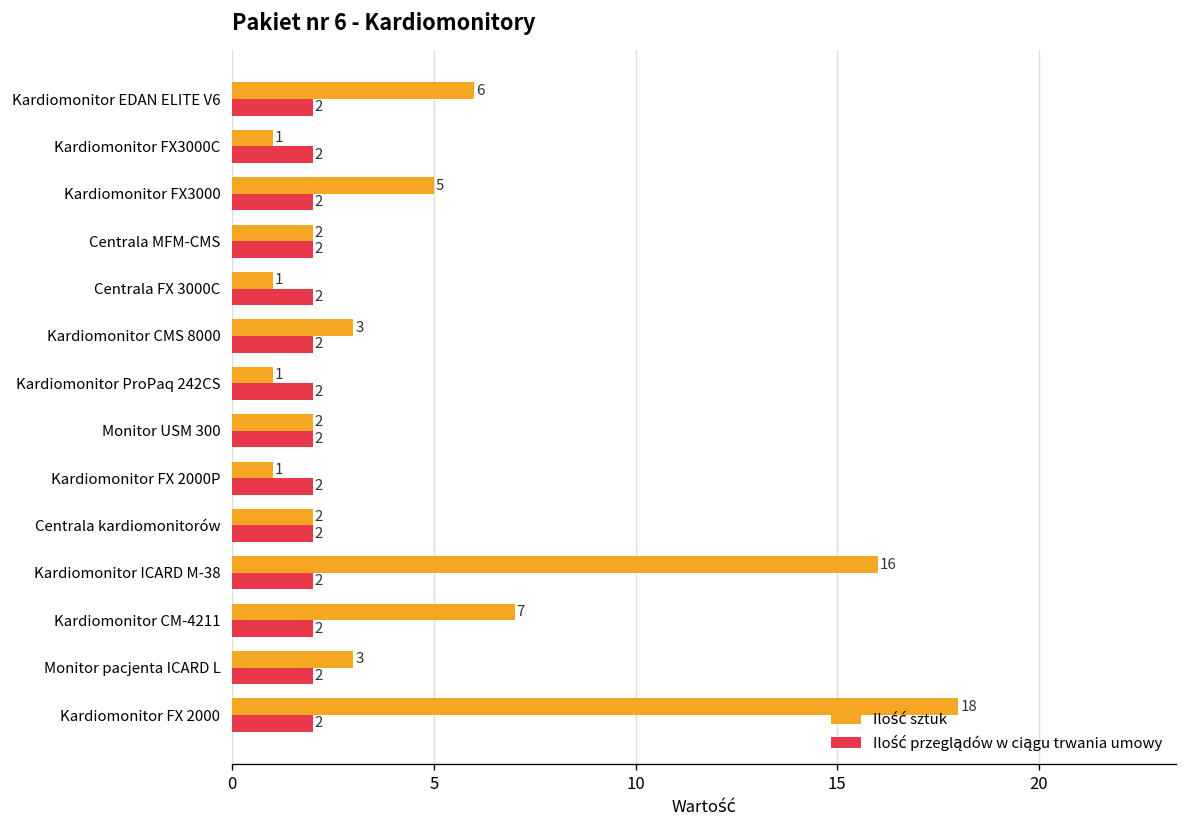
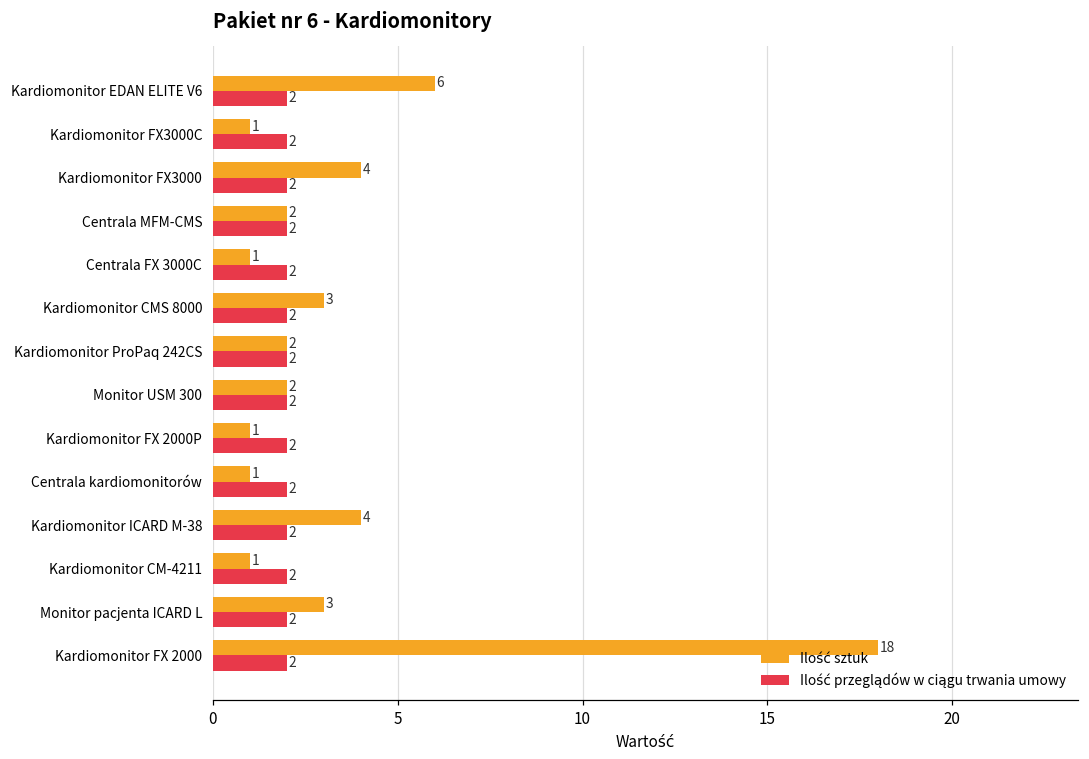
Ilość sztuk, Kardiomonitor FX3000: 5 -> 4
Ilość sztuk, Kardiomonitor ProPaq 242CS: 1 -> 2
Ilość sztuk, Centrala kardiomonitorów: 2 -> 1
Ilość sztuk, Kardiomonitor ICARD M-38: 16 -> 4
Ilość sztuk, Kardiomonitor CM-4211: 7 -> 1
